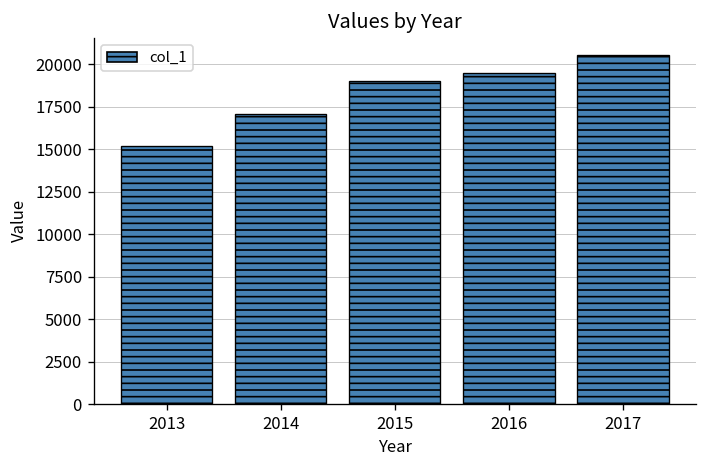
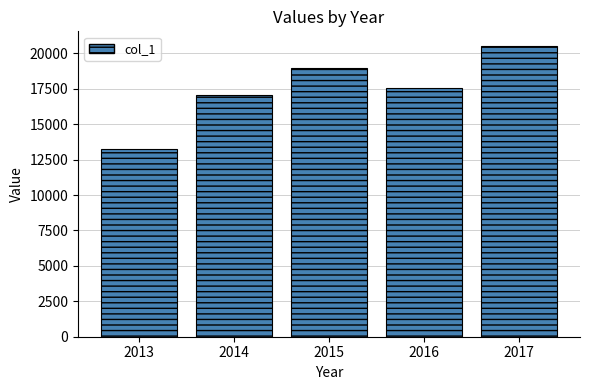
2013: 15200 -> 13300
2016: 19500 -> 17600
